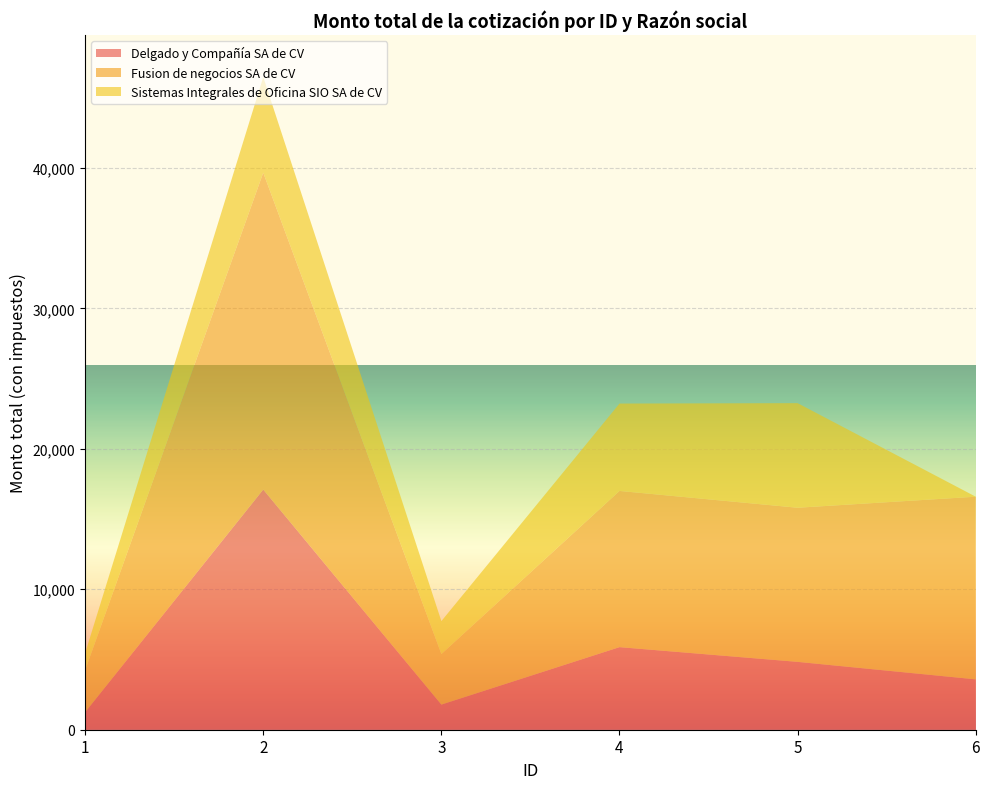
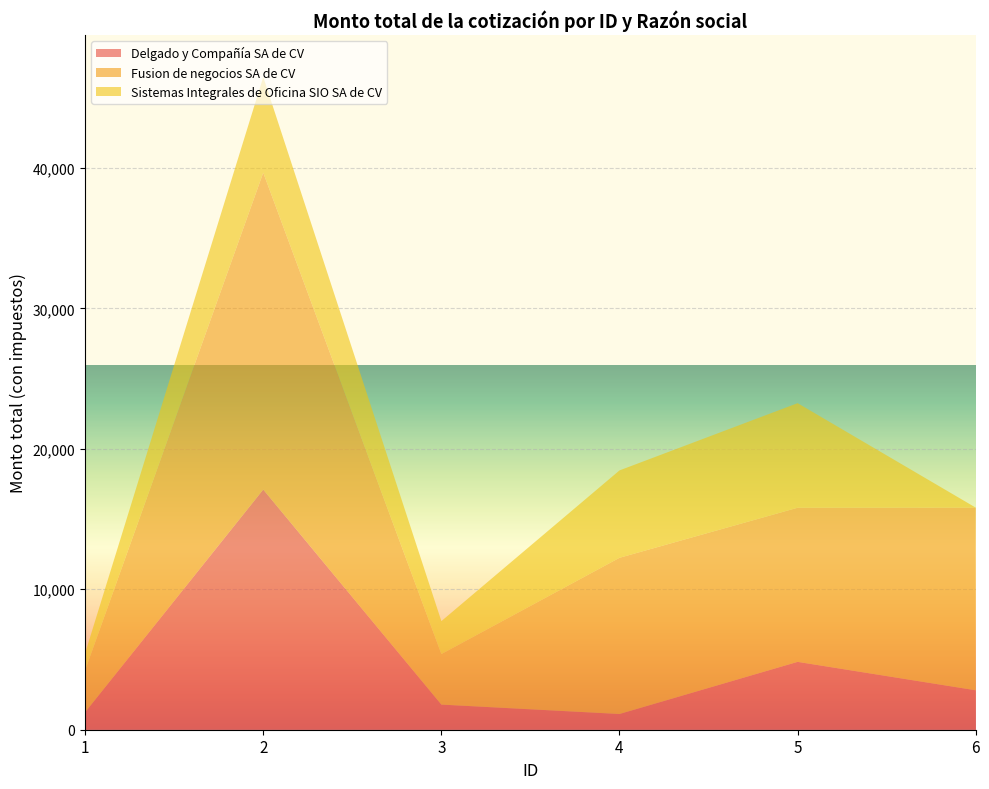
Delgado y Compañía SA de CV, 4: 5,900 -> 1,100
Delgado y Compañía SA de CV, 6: 3,600 -> 2,800
